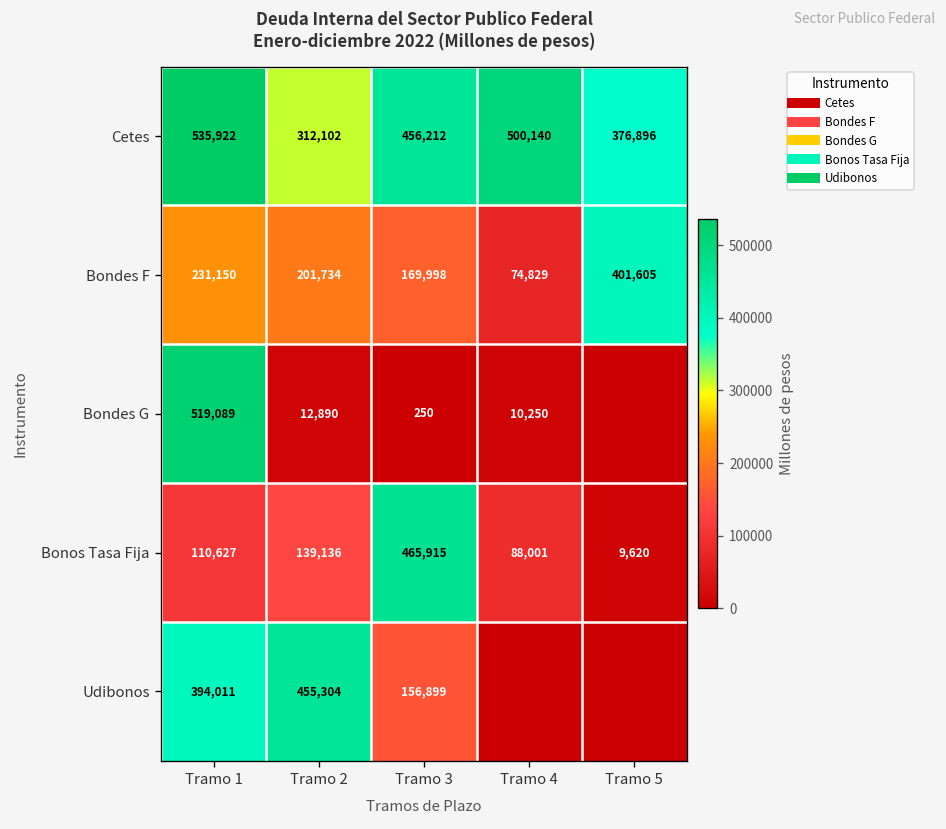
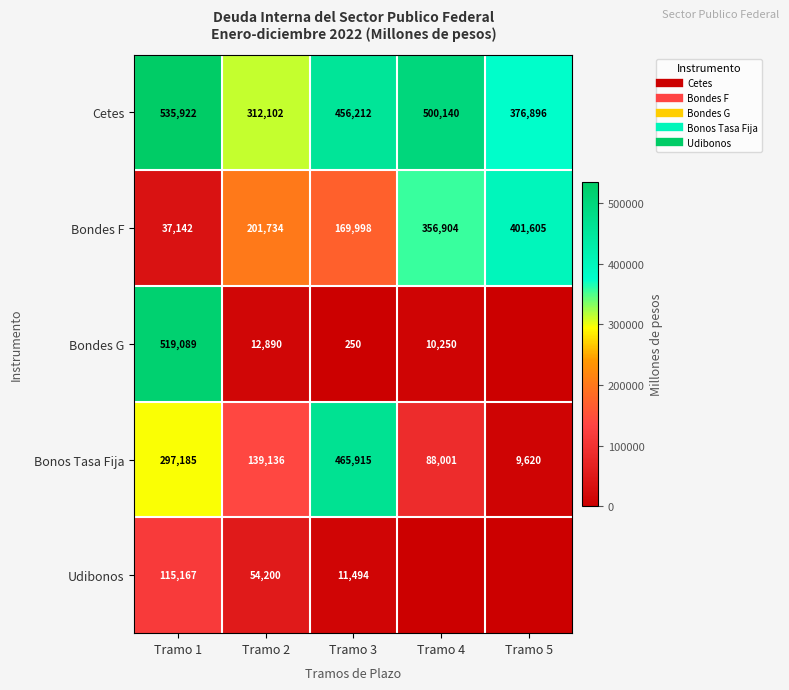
Bondes F, Tramo 1: 231,150 -> 37,142
Bondes F, Tramo 4: 74,829 -> 356,904
Bonos Tasa Fija, Tramo 1: 110,627 -> 297,185
Udibonos, Tramo 1: 394,011 -> 115,167
Udibonos, Tramo 2: 455,304 -> 54,200
Udibonos, Tramo 3: 156,899 -> 11,494
